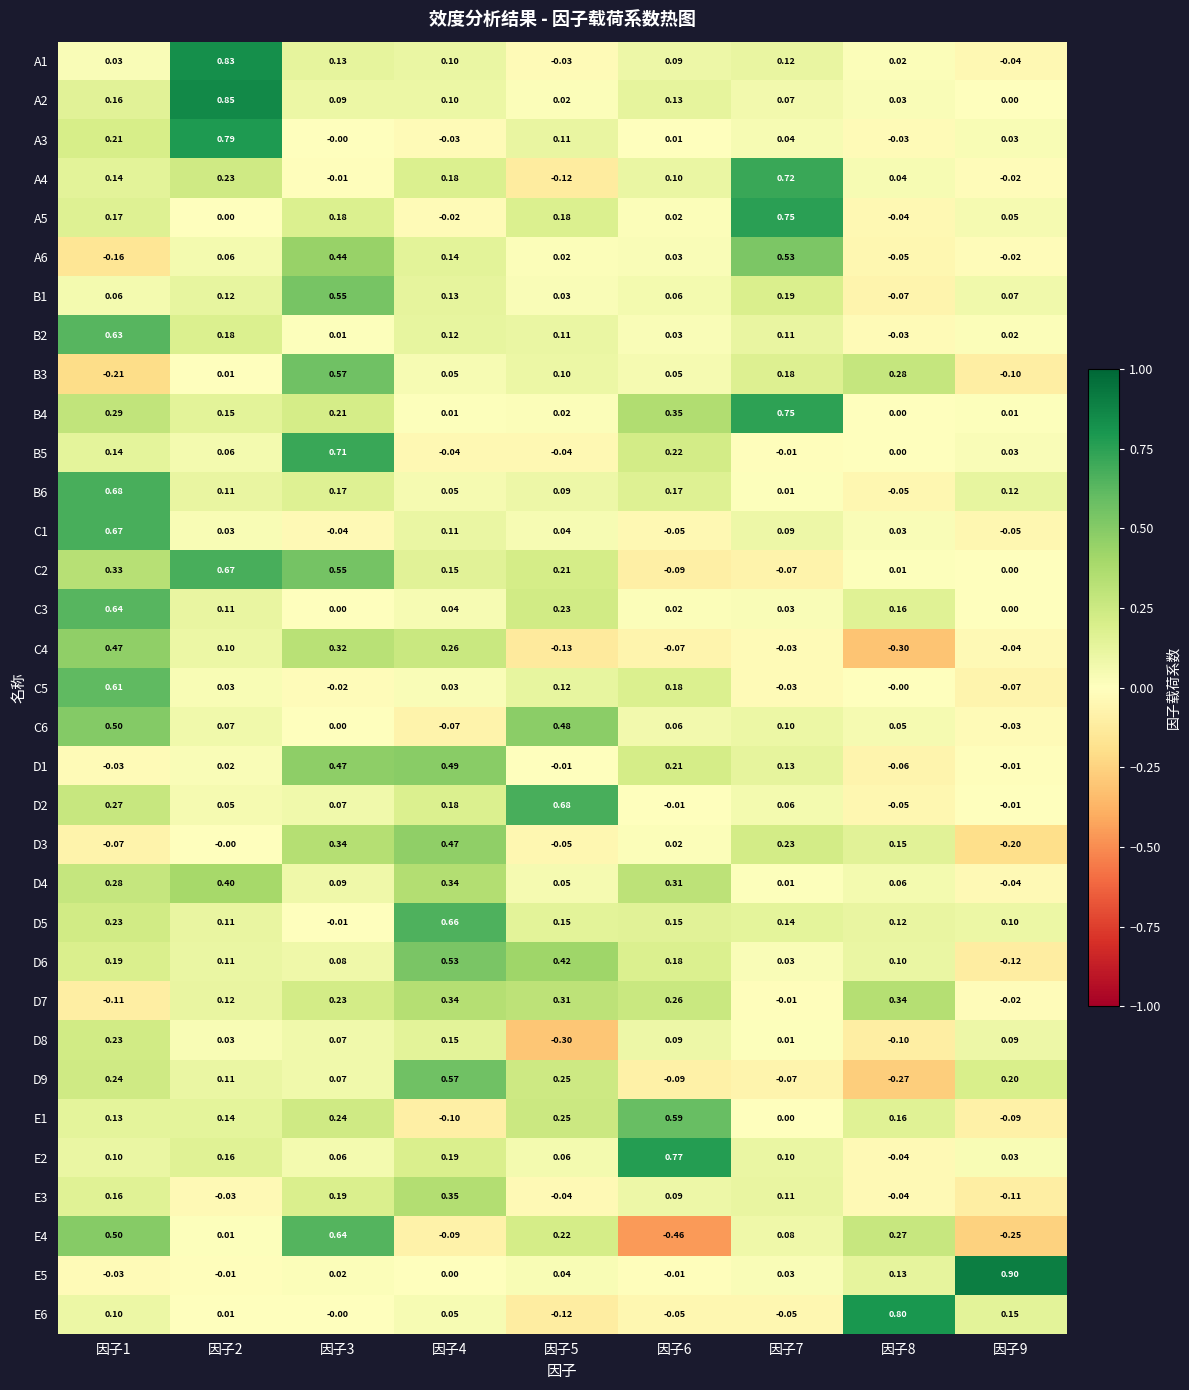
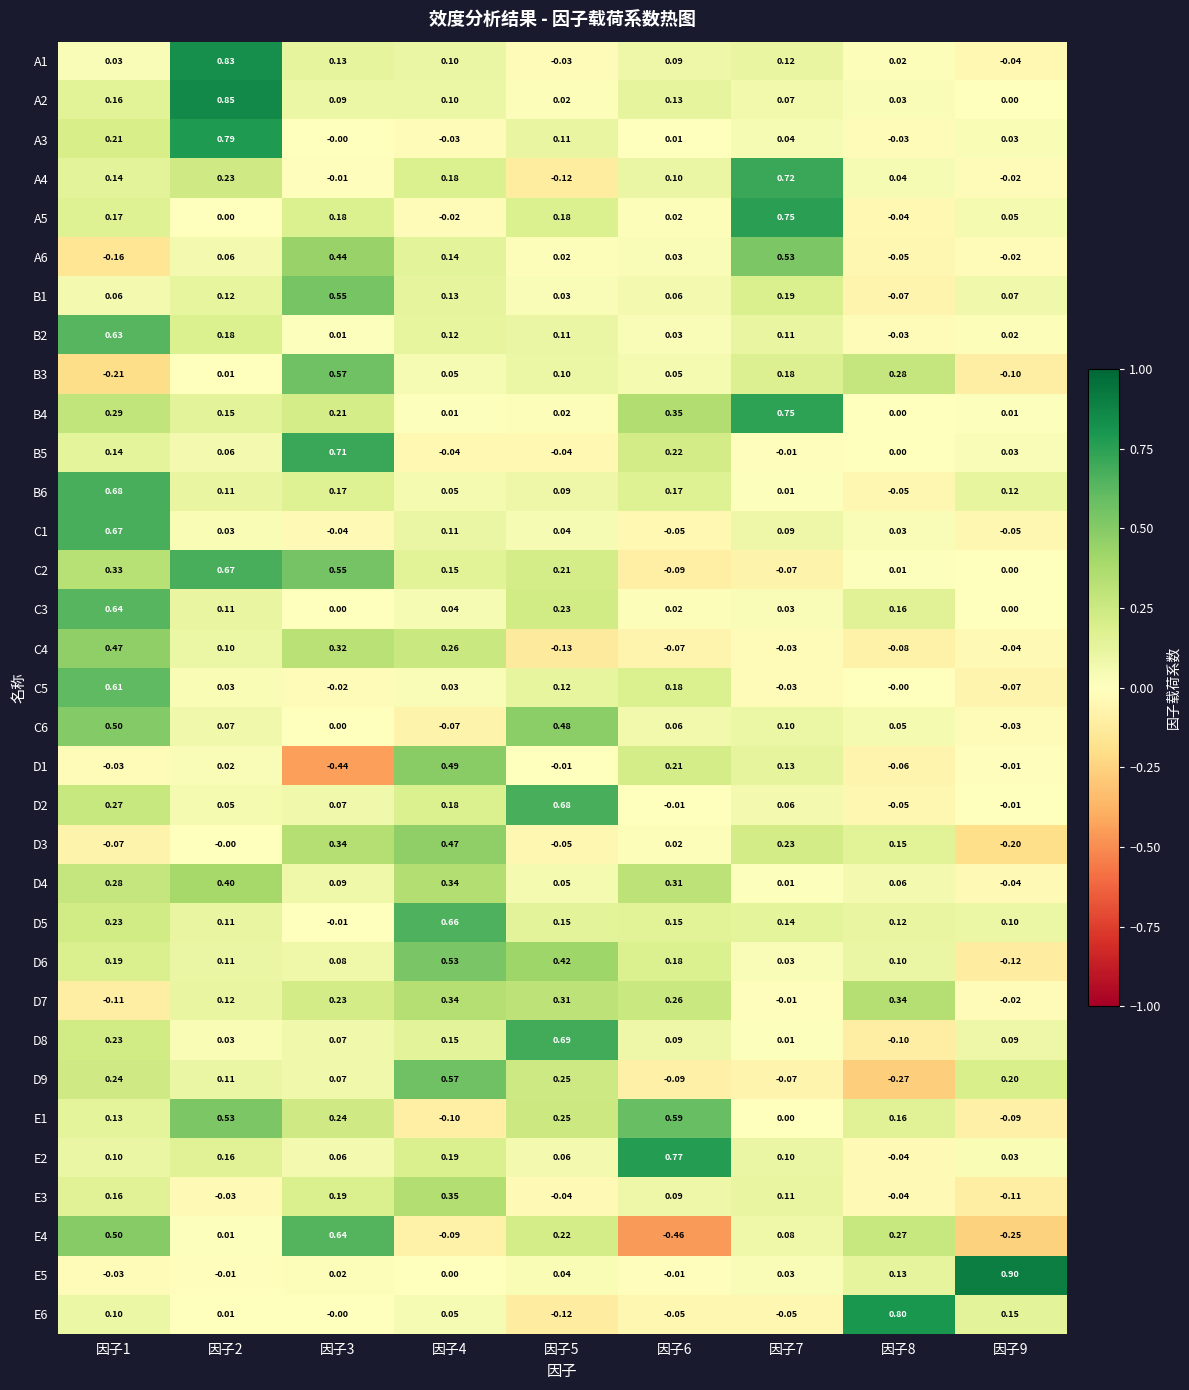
C4, 因子8: -0.30 -> -0.08
D1, 因子3: 0.47 -> -0.44
D8, 因子5: -0.30 -> 0.69
E1, 因子2: 0.14 -> 0.53
